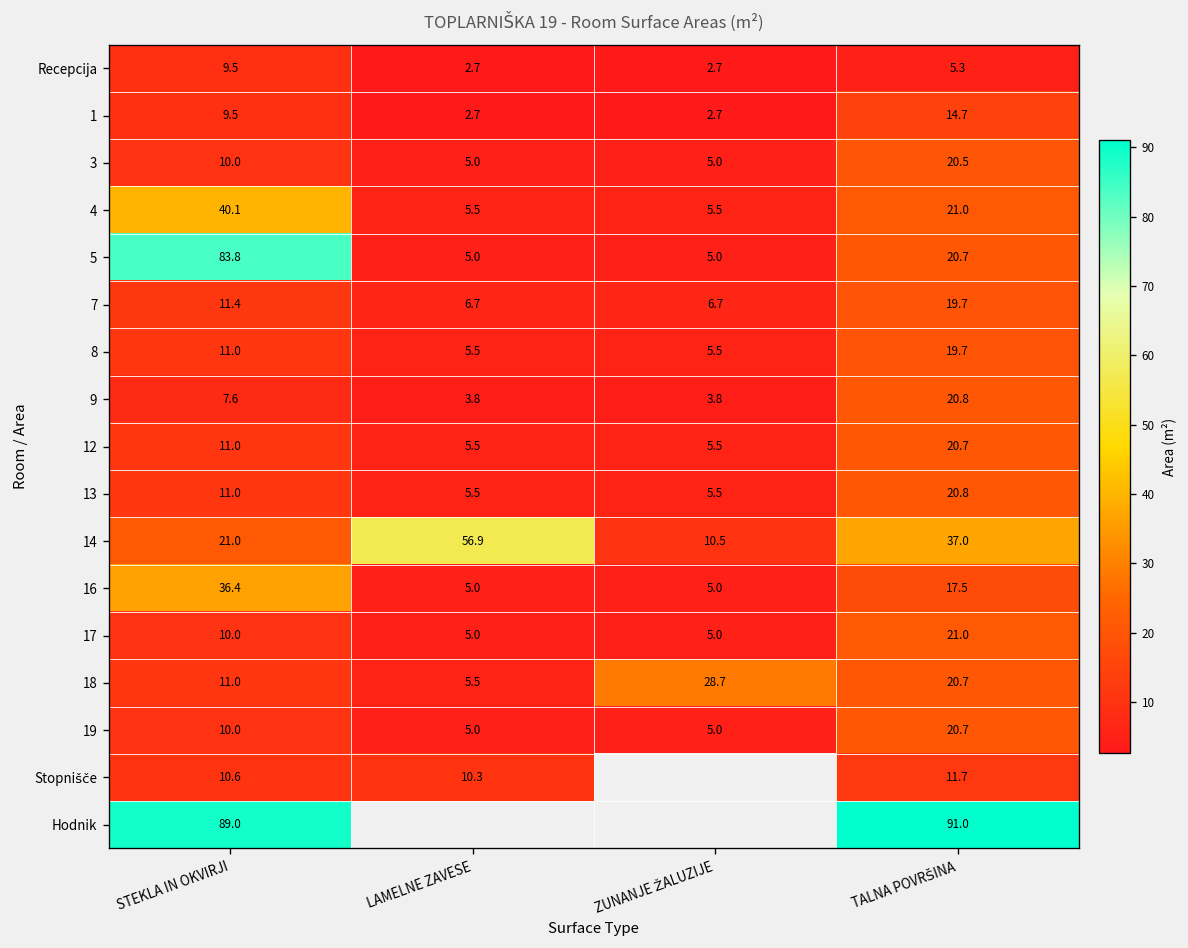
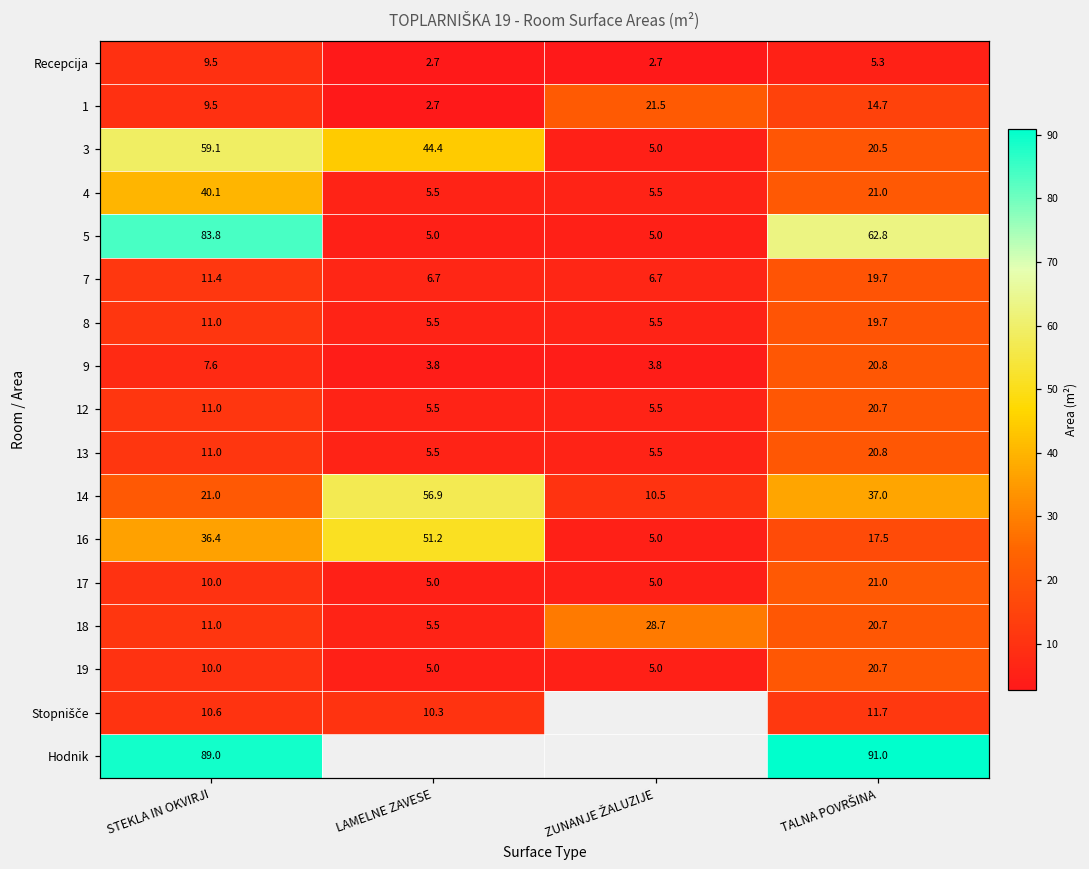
1, ZUNANJE ŽALUZIJE: 2.7 -> 21.5
3, STEKLA IN OKVIRJI: 10.0 -> 59.1
3, LAMELNE ZAVESE: 5.0 -> 44.4
5, TALNA POVRŠINA: 20.7 -> 62.8
16, LAMELNE ZAVESE: 5.0 -> 51.2
